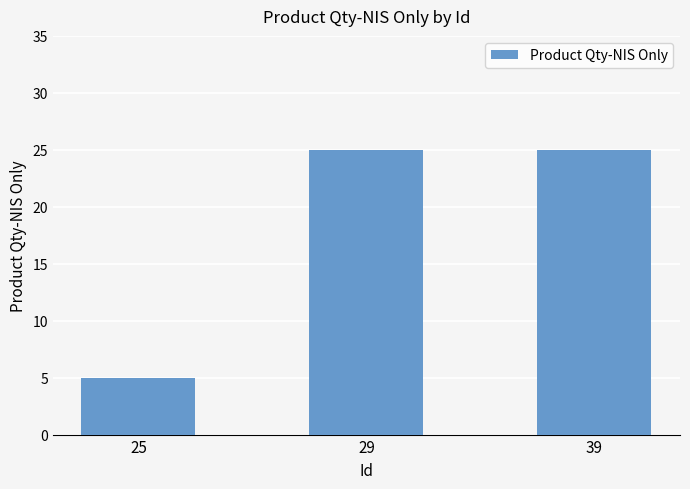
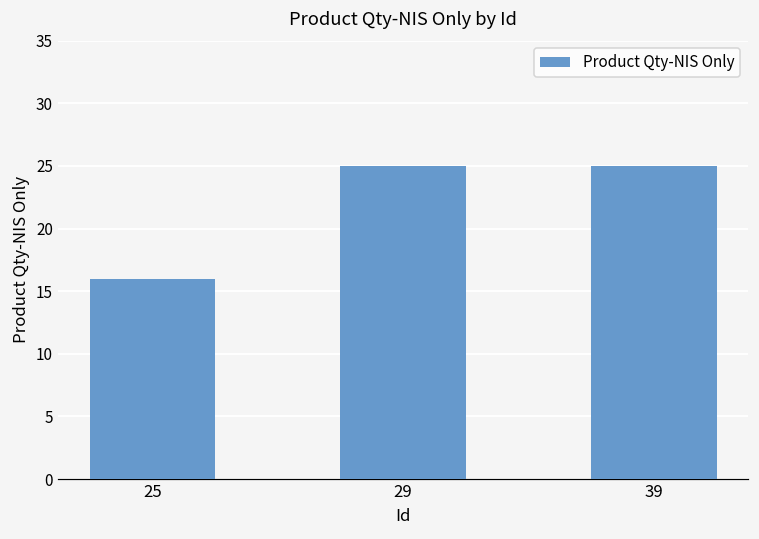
25: 5 -> 16
